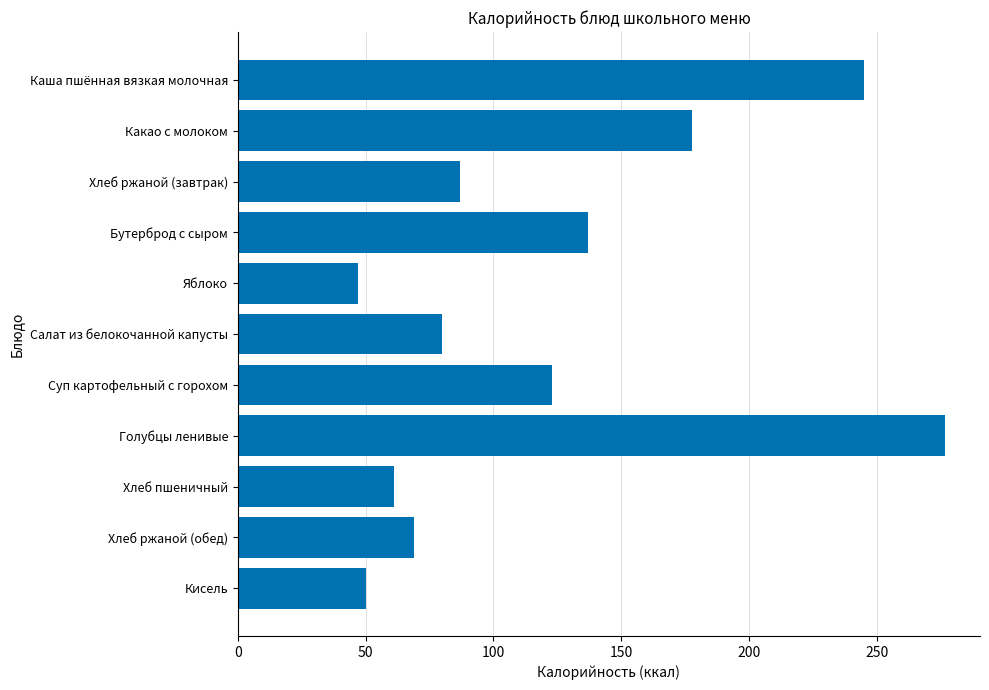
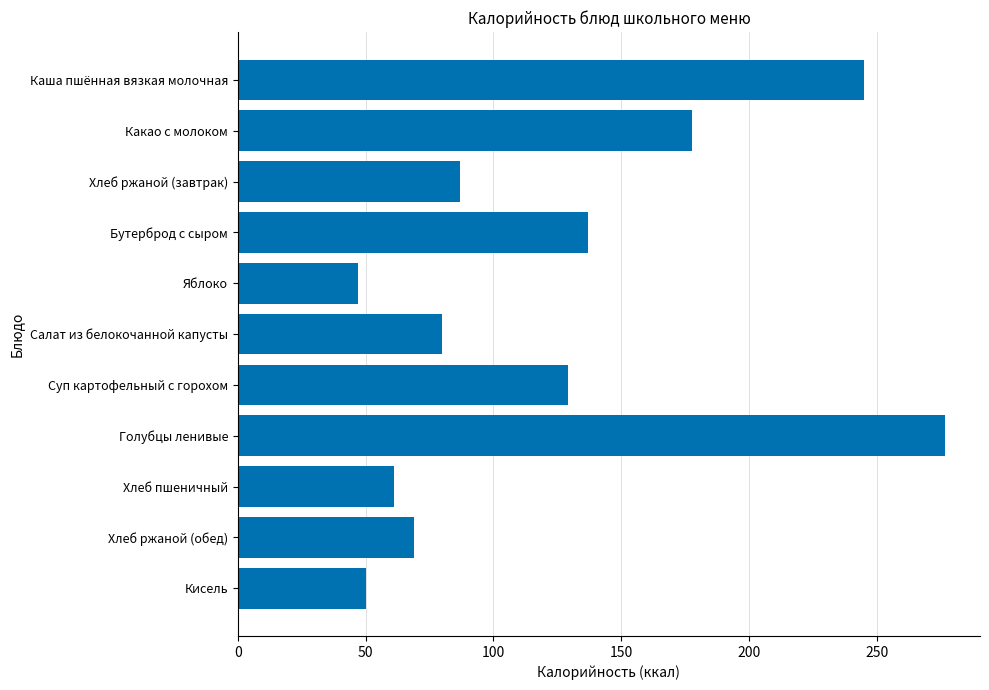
Суп картофельный с горохом: 123 -> 129
